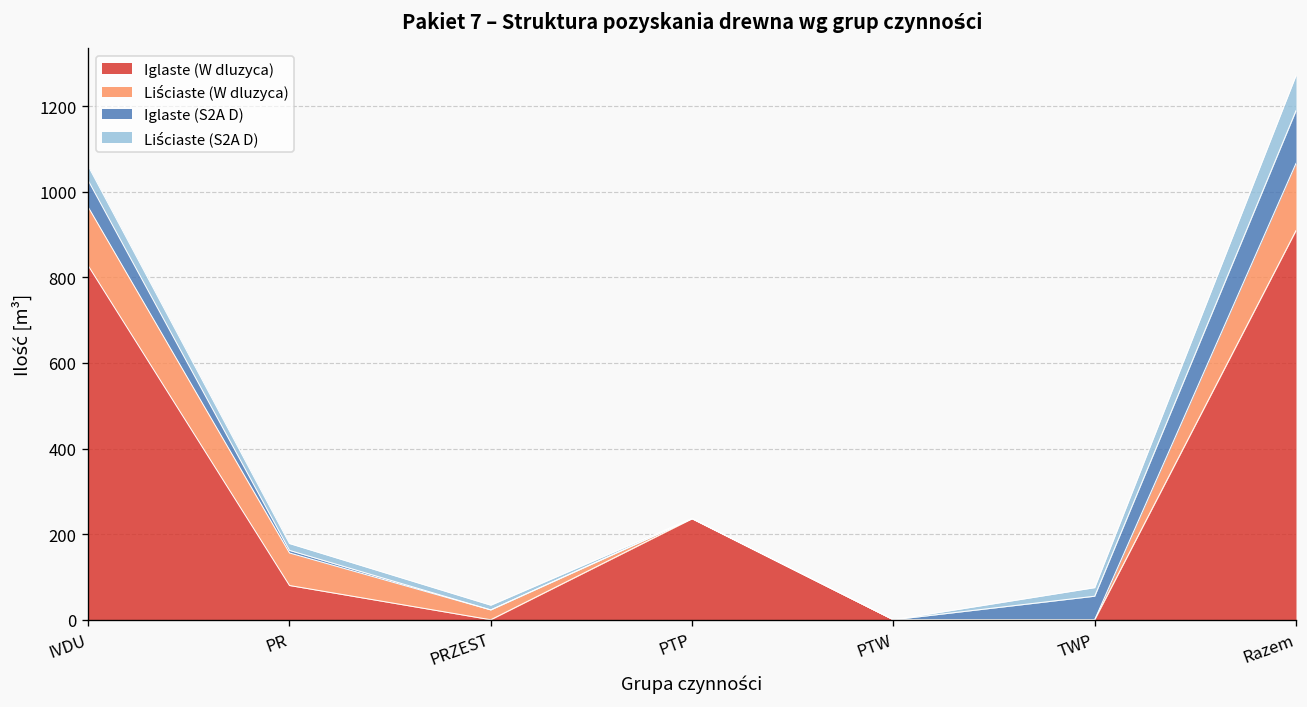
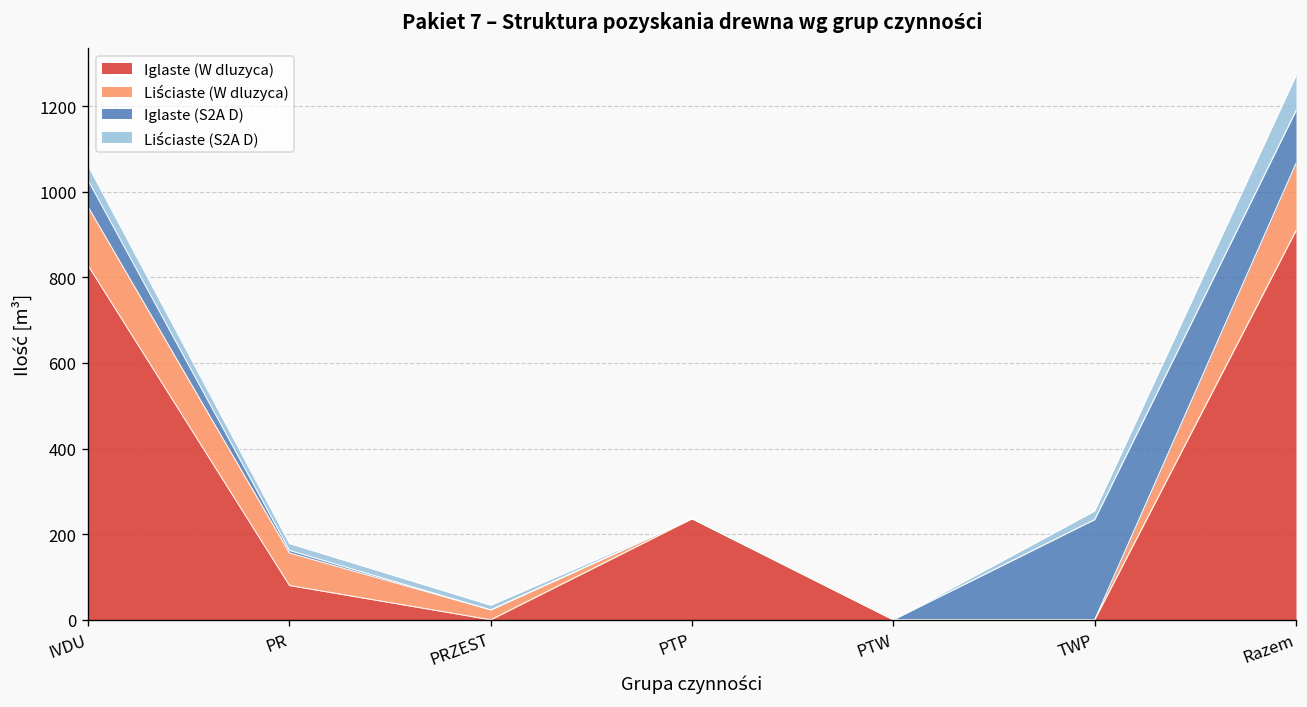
Iglaste (S2A D), TWP: 60 -> 230
